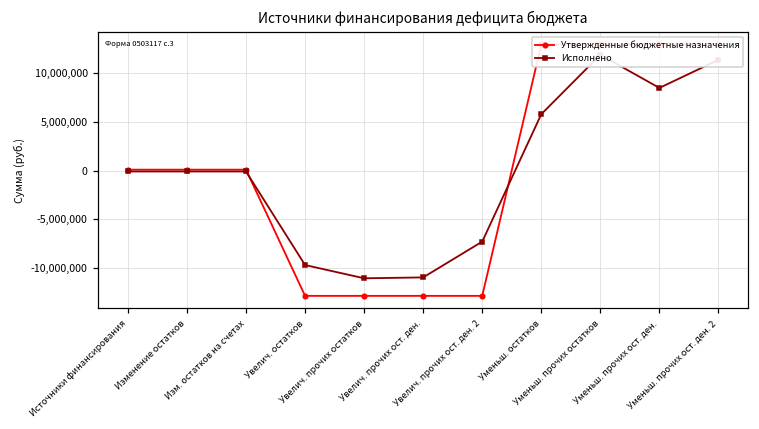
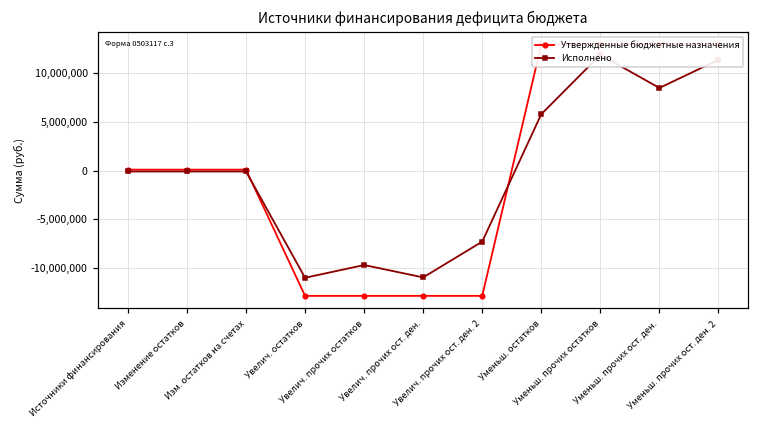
Исполнено, Увелич. остатков: -10,000,000 -> -11,000,000
Исполнено, Увелич. прочих остатков: -11,000,000 -> -10,000,000
